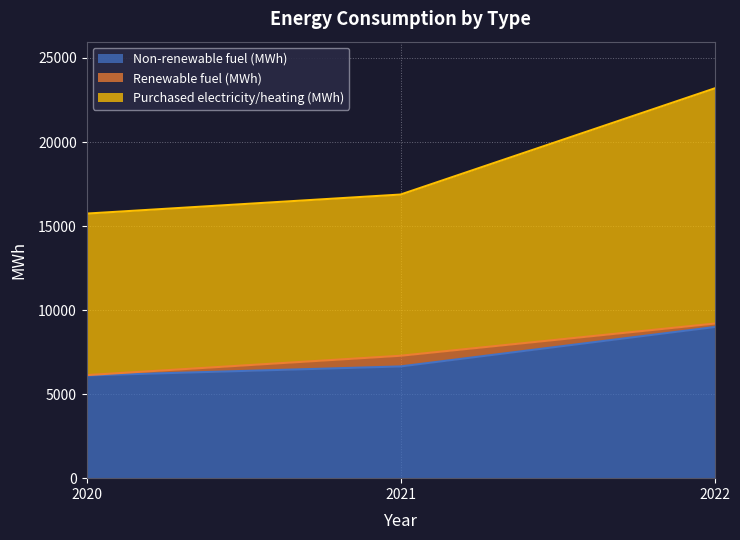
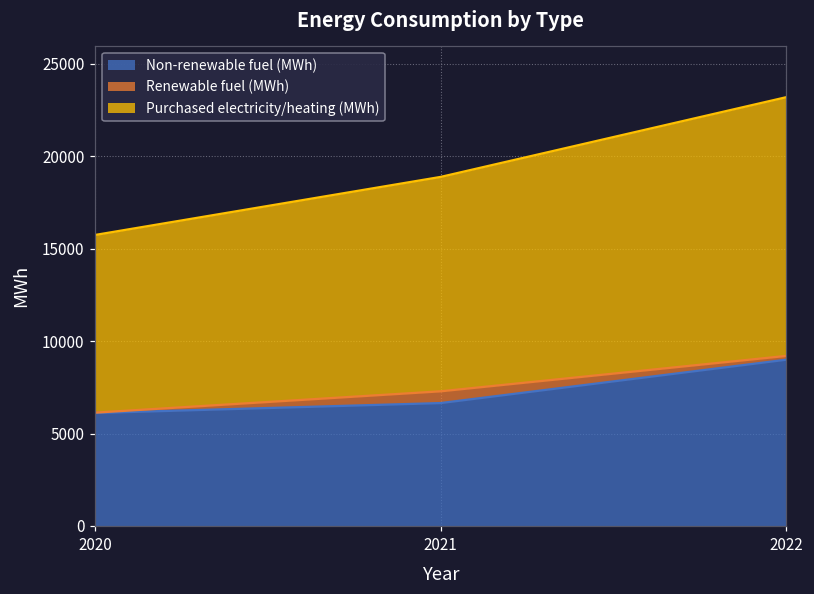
Purchased electricity/heating (MWh), 2021: 9600 -> 11600
